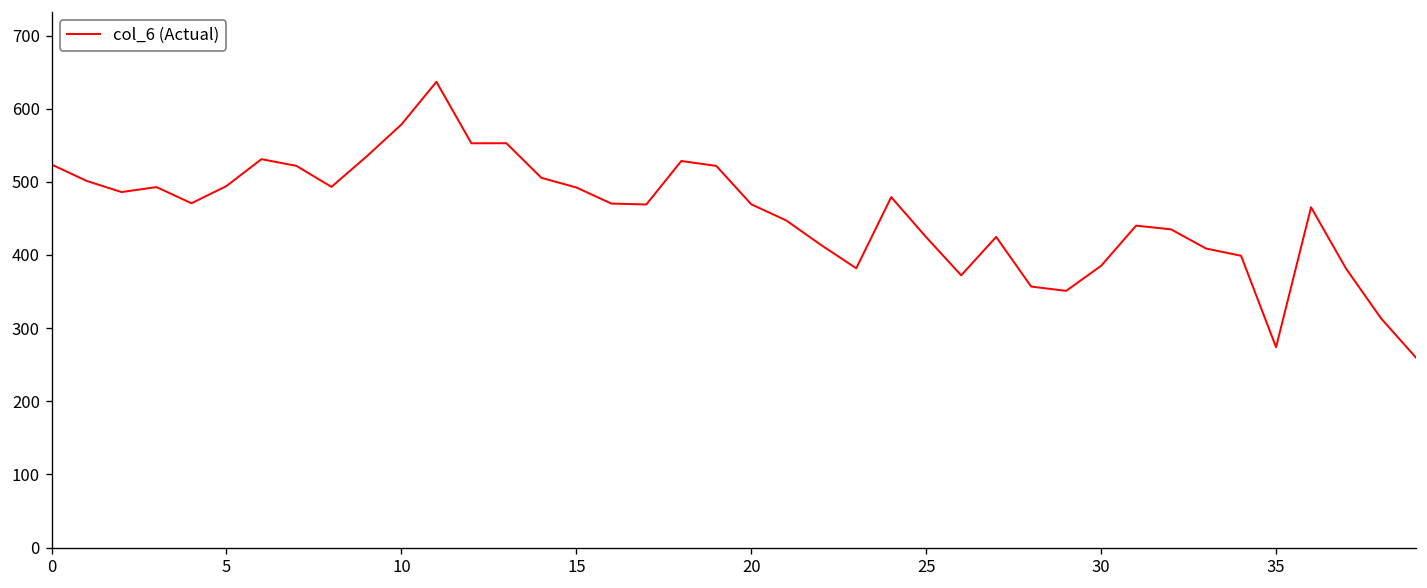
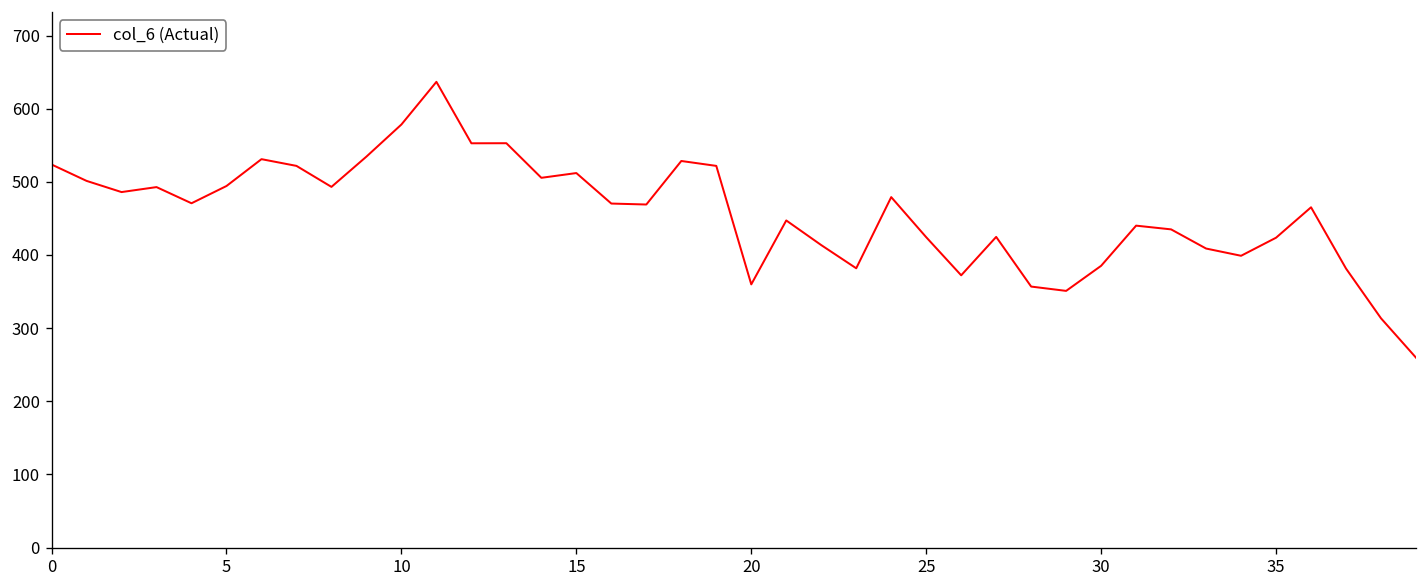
15: 490 -> 510
20: 470 -> 360
35: 270 -> 420
